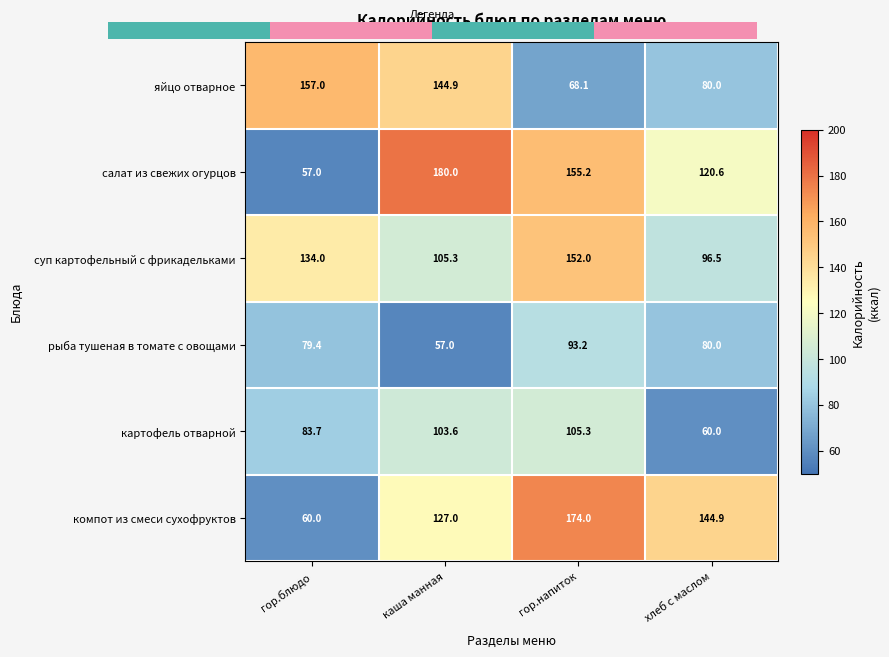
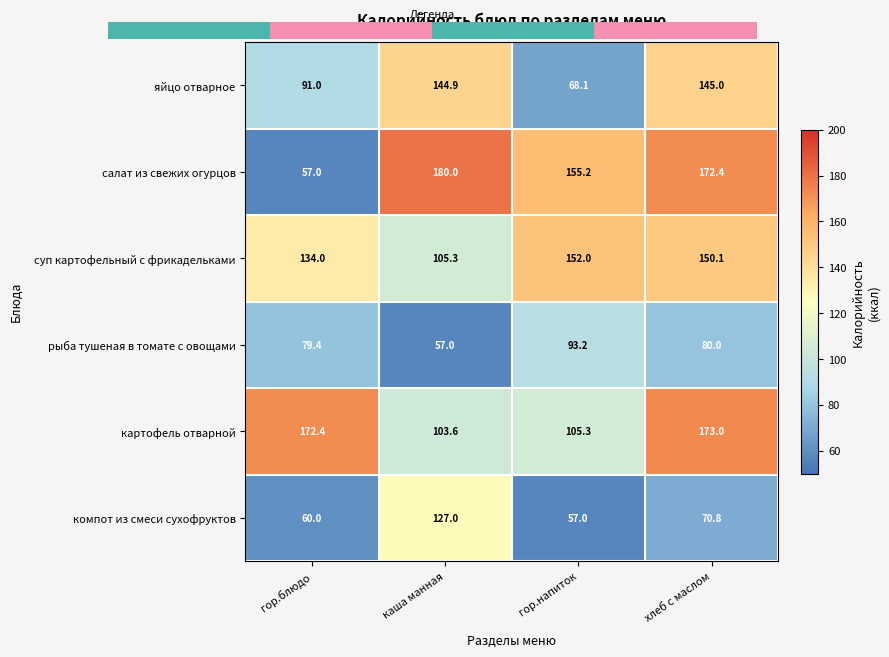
Калорийность блюд по разделам меню, яйцо отварное, гор.блюдо: 157.0 -> 91.0
Калорийность блюд по разделам меню, яйцо отварное, хлеб с маслом: 80.0 -> 145.0
Калорийность блюд по разделам меню, салат из свежих огурцов, хлеб с маслом: 120.6 -> 172.4
Калорийность блюд по разделам меню, суп картофельный с фрикадельками, хлеб с маслом: 96.5 -> 150.1
Калорийность блюд по разделам меню, картофель отварной, гор.блюдо: 83.7 -> 172.4
Калорийность блюд по разделам меню, картофель отварной, хлеб с маслом: 60.0 -> 173.0
Калорийность блюд по разделам меню, компот из смеси сухофруктов, гор.напиток: 174.0 -> 57.0
Калорийность блюд по разделам меню, компот из смеси сухофруктов, хлеб с маслом: 144.9 -> 70.8
